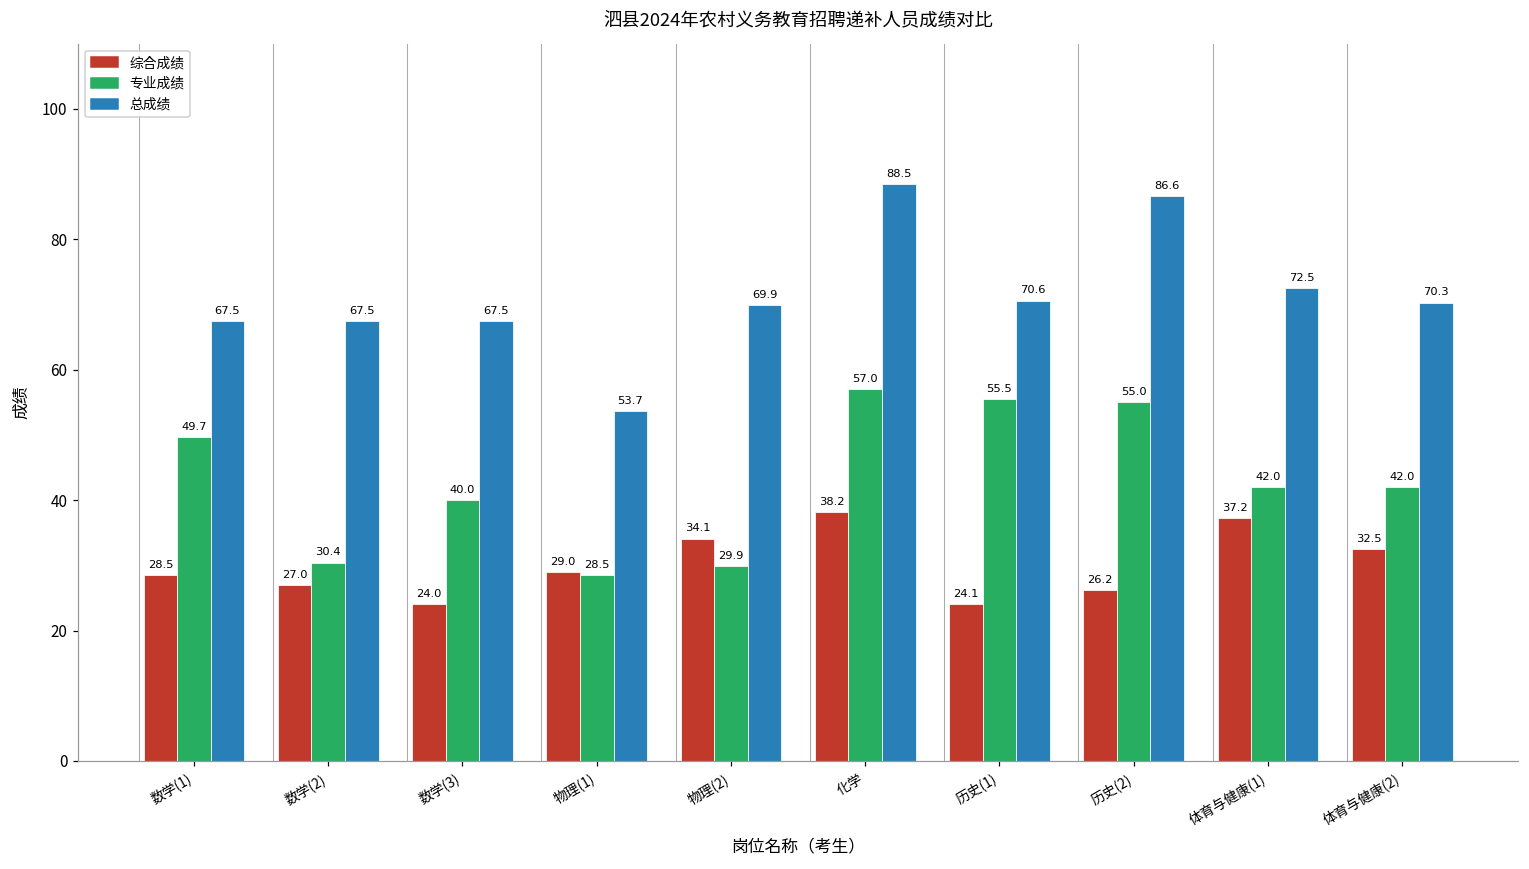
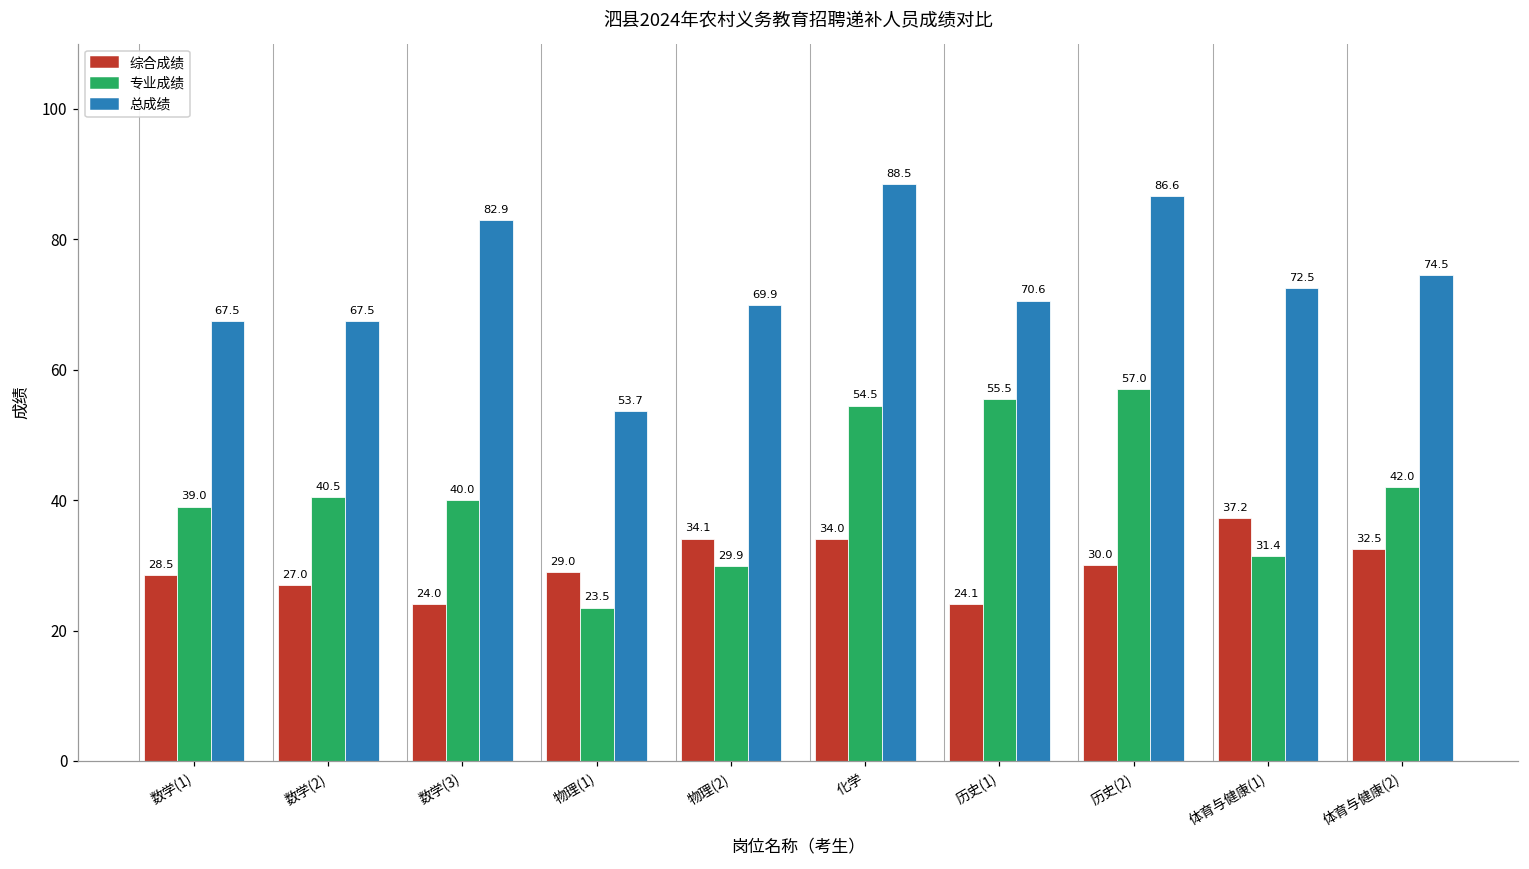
专业成绩, 数学(1): 49.7 -> 39.0
专业成绩, 数学(2): 30.4 -> 40.5
总成绩, 数学(3): 67.5 -> 82.9
专业成绩, 物理(1): 28.5 -> 23.5
综合成绩, 化学: 38.2 -> 34.0
专业成绩, 化学: 57.0 -> 54.5
综合成绩, 历史(2): 26.2 -> 30.0
专业成绩, 历史(2): 55.0 -> 57.0
专业成绩, 体育与健康(1): 42.0 -> 31.4
总成绩, 体育与健康(2): 70.3 -> 74.5
